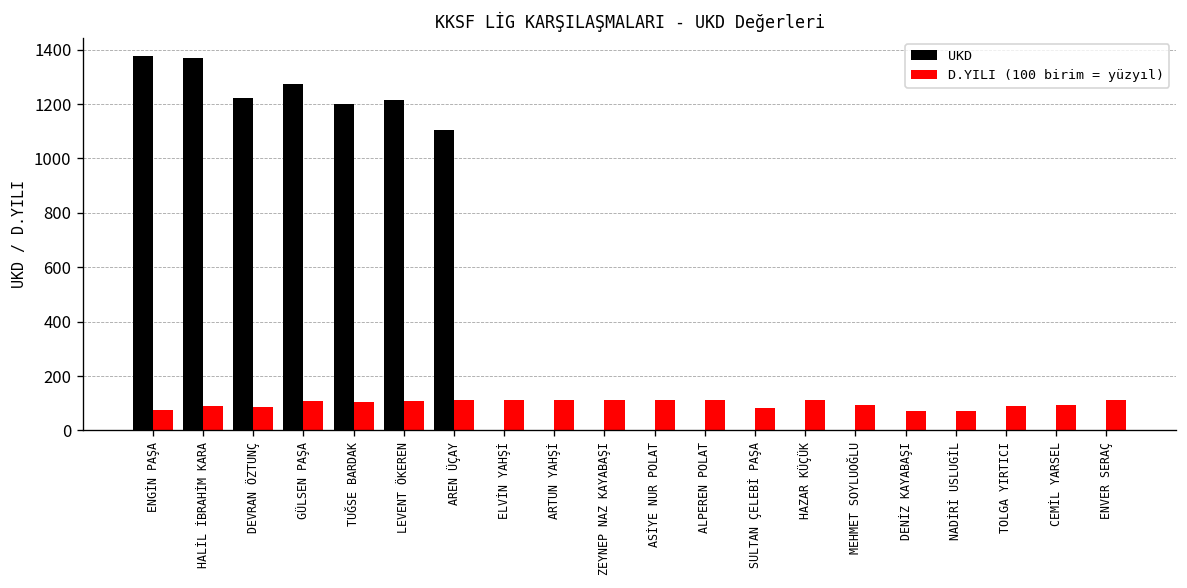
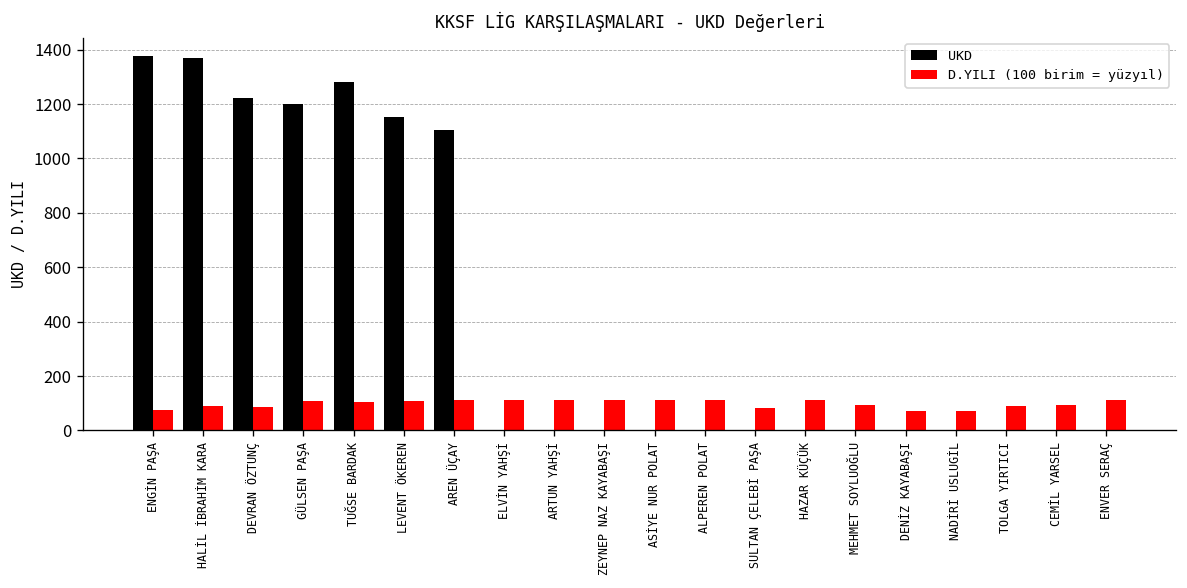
UKD, GÜLSEN PAŞA: 1270 -> 1200
UKD, TUĞSE BARDAK: 1200 -> 1280
UKD, LEVENT ÖKEREN: 1220 -> 1150
